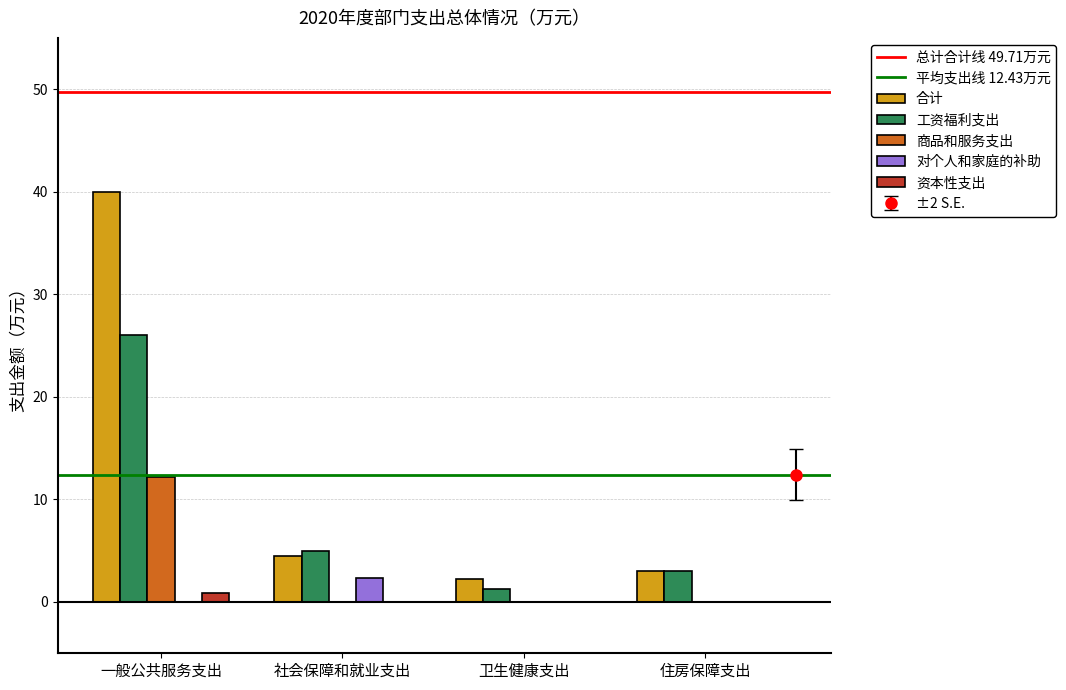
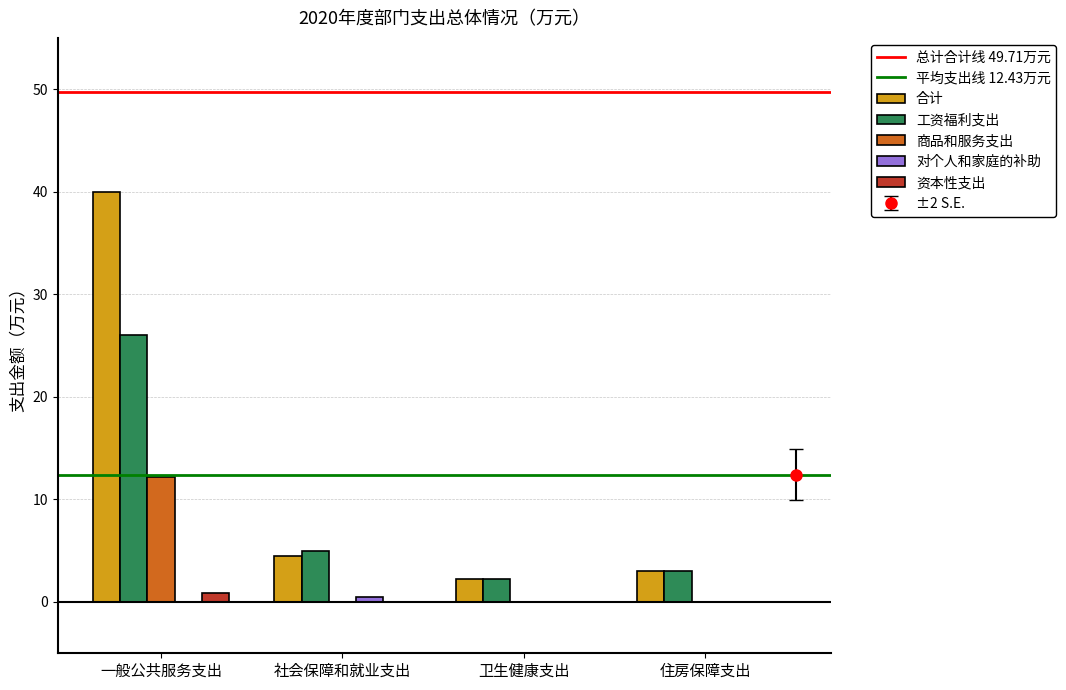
对个人和家庭的补助, 社会保障和就业支出: 2.3 -> 0.5
工资福利支出, 卫生健康支出: 1.2 -> 2.3
